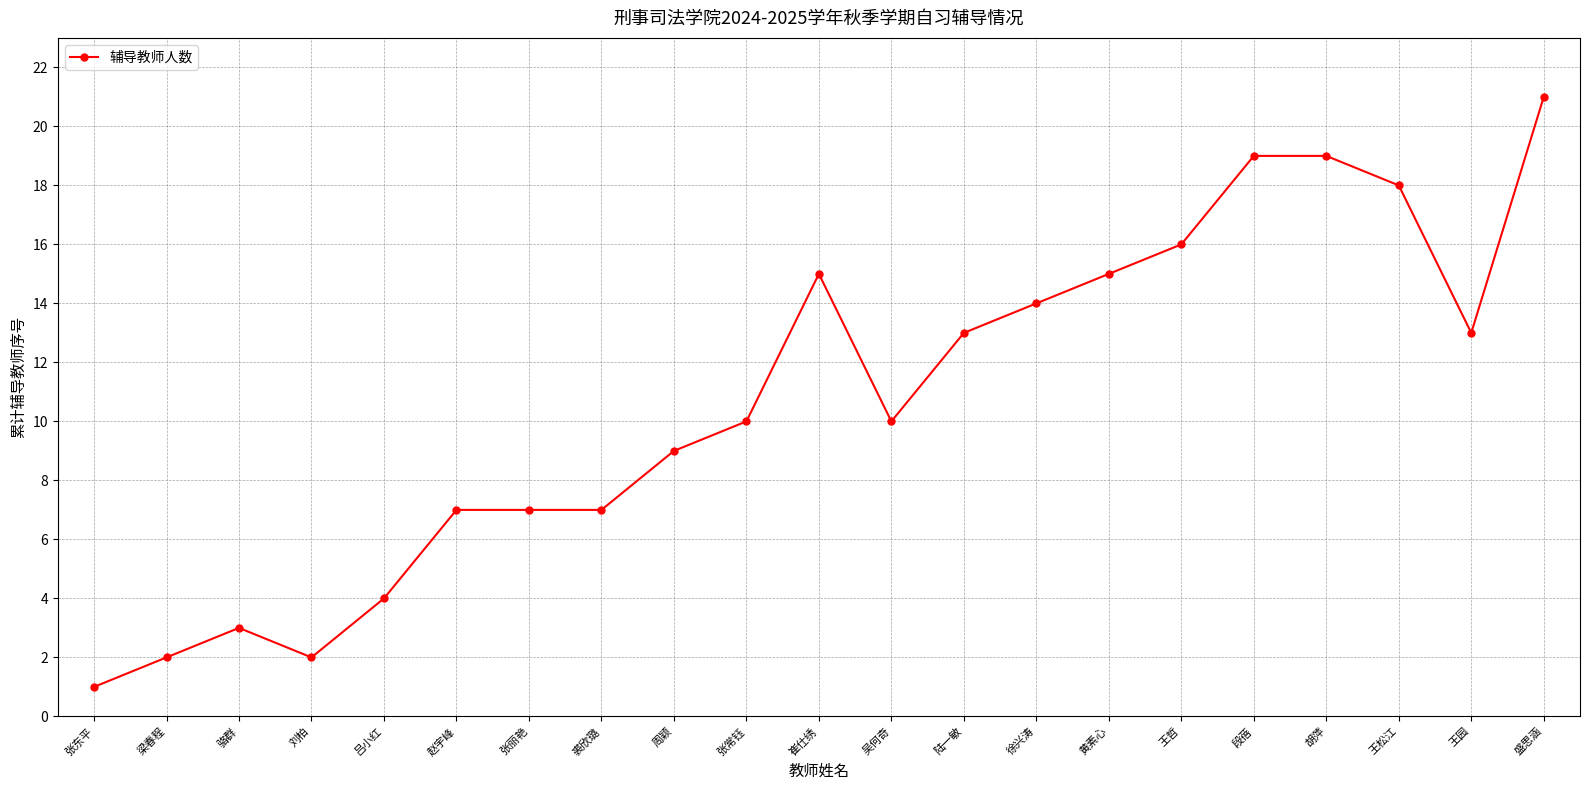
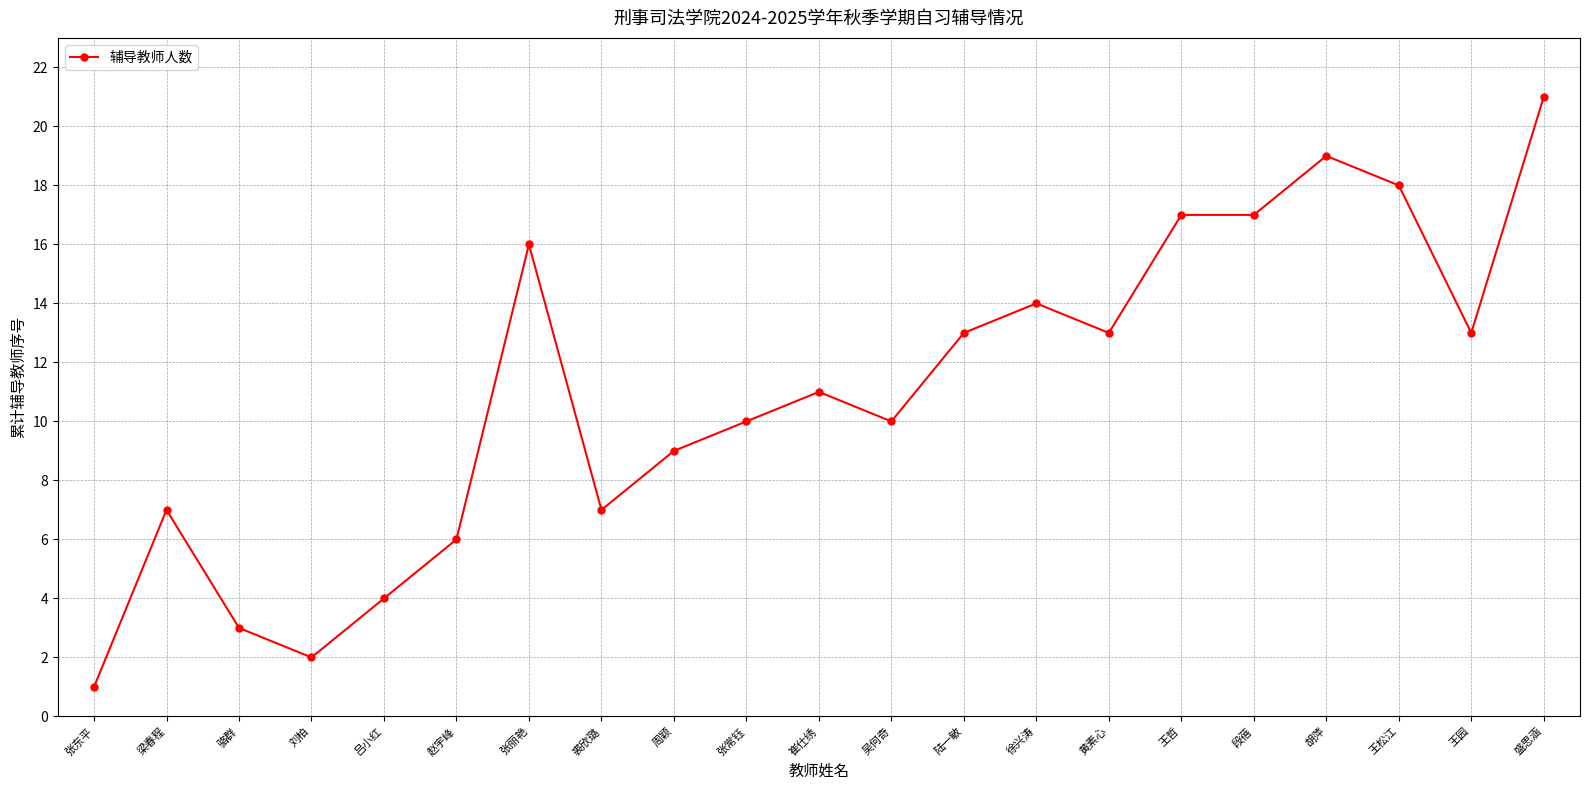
梁春程: 2 -> 7
赵宇峰: 7 -> 6
张丽艳: 7 -> 16
崔仕绣: 15 -> 11
黄素心: 15 -> 13
王哲: 16 -> 17
段蓓: 19 -> 17
